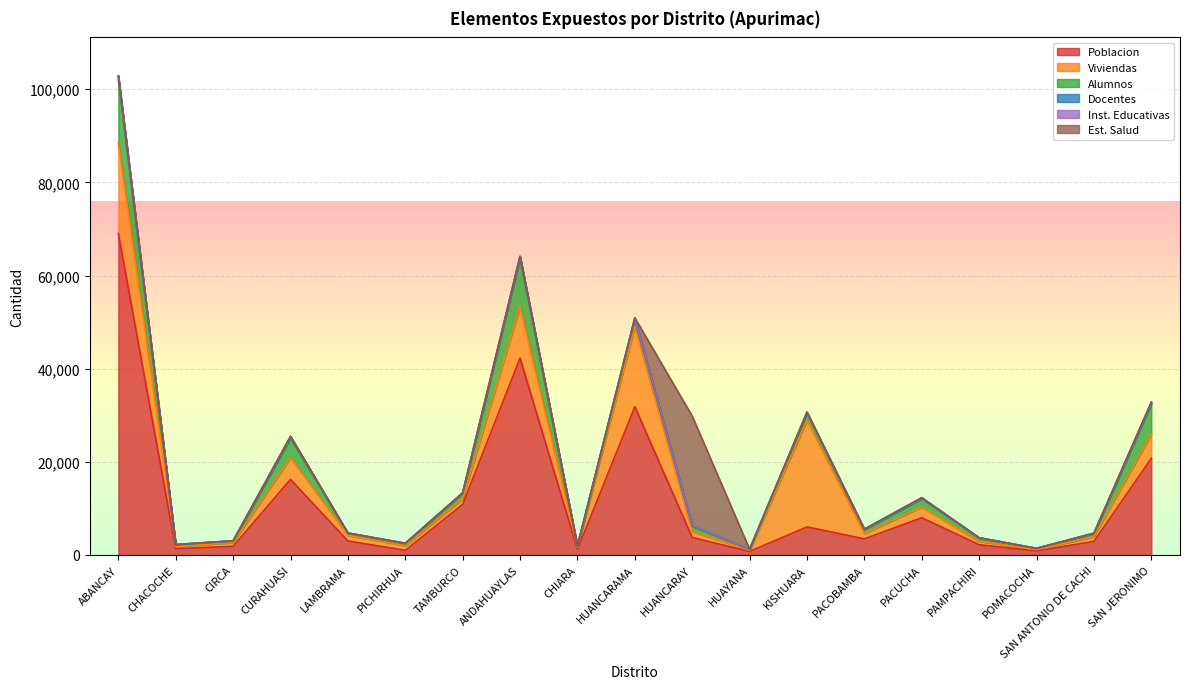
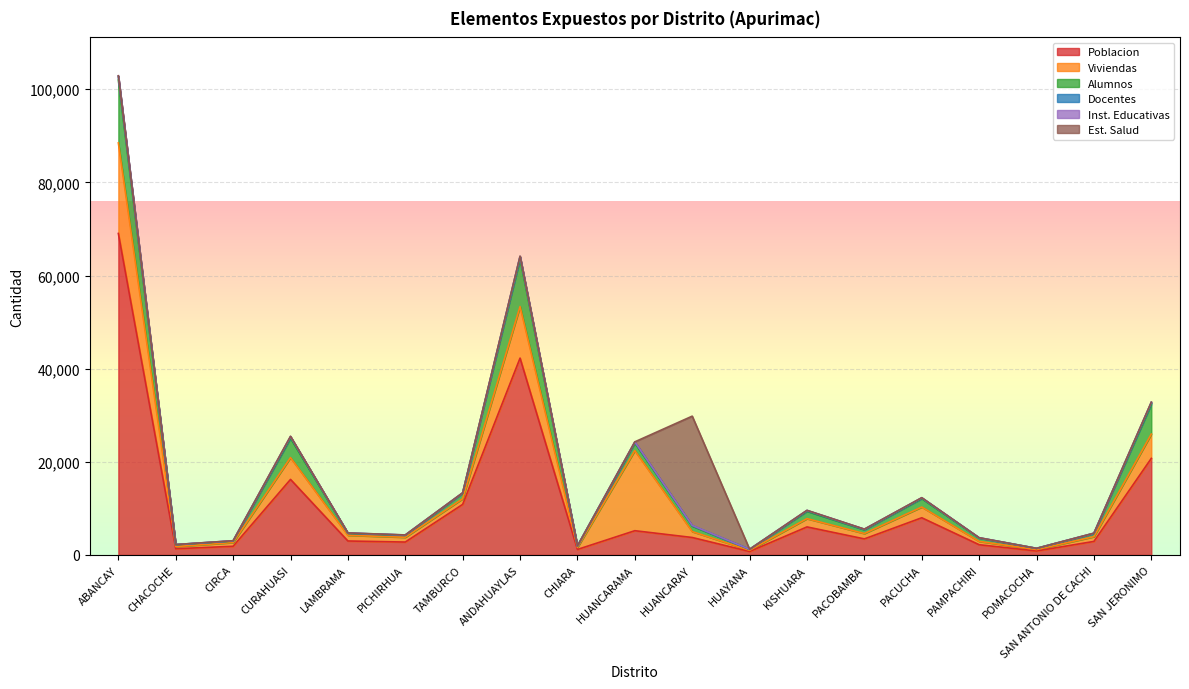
Poblacion, PICHIRHUA: 1,000 -> 3,000
Poblacion, HUANCARAMA: 32,000 -> 5,000
Viviendas, KISHUARA: 23,000 -> 2,000
